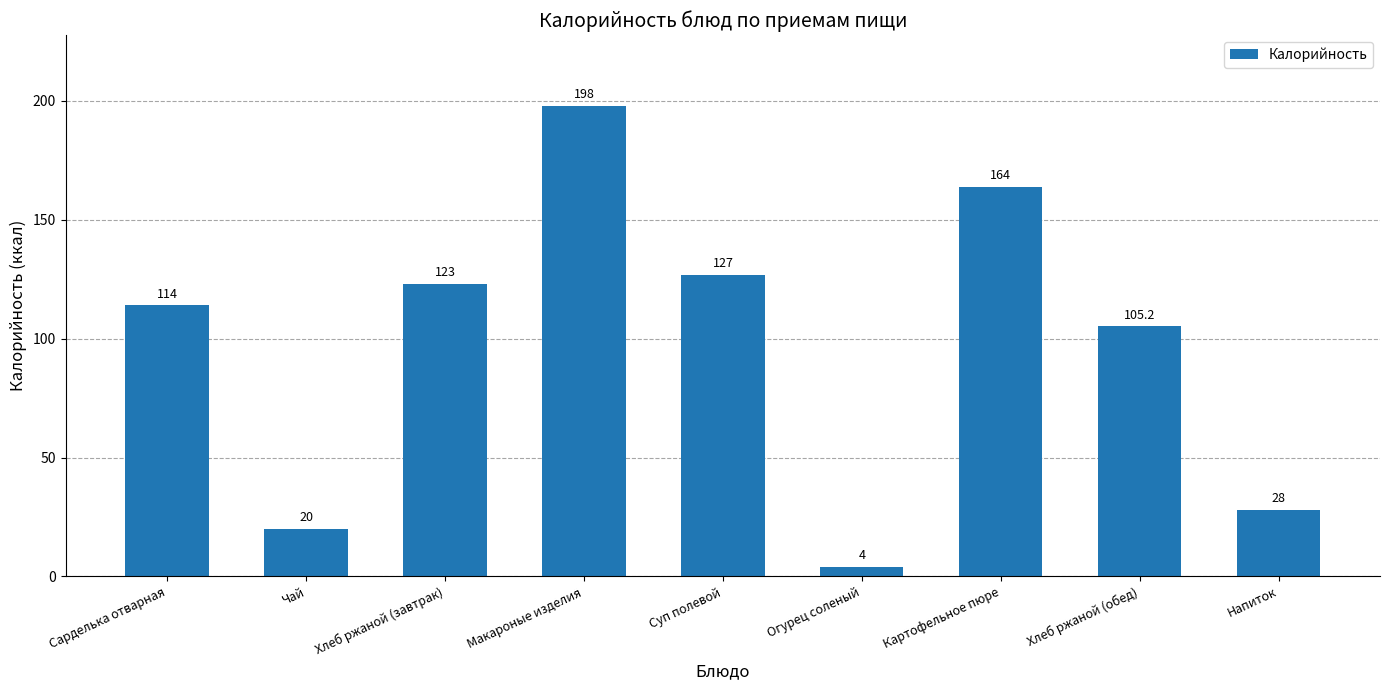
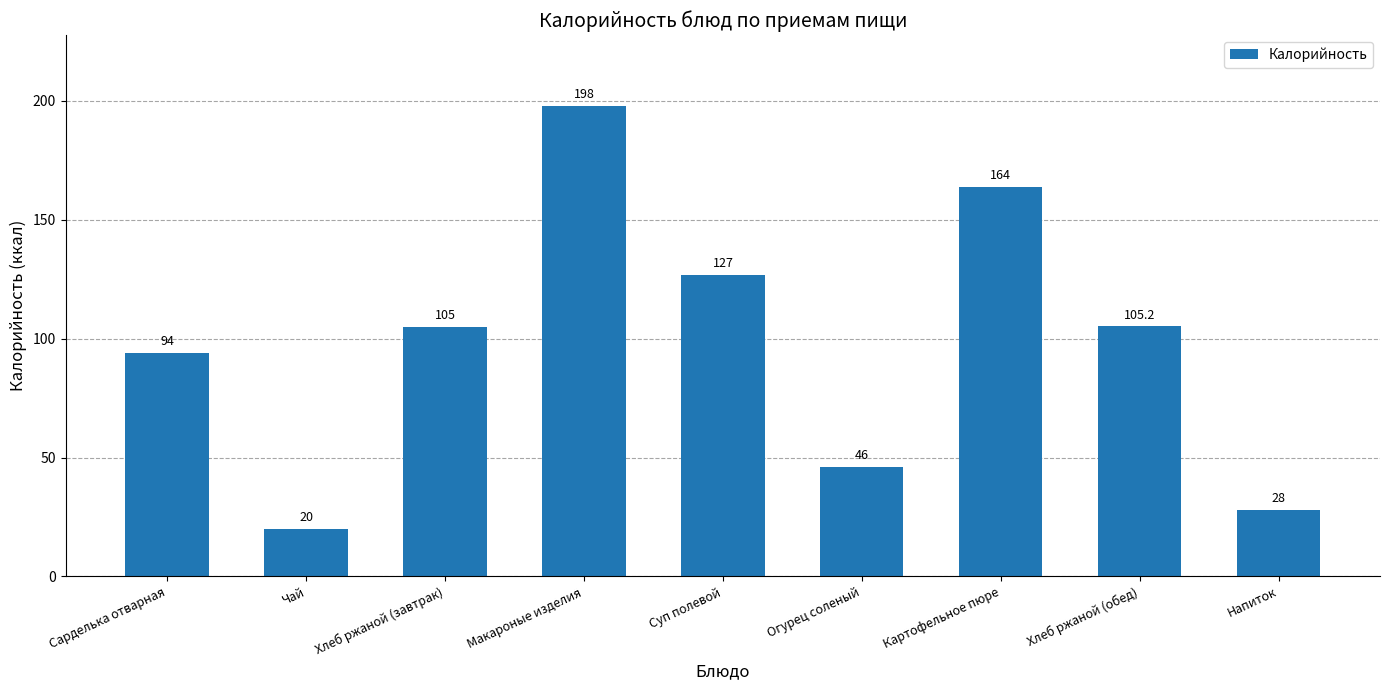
Сарделька отварная: 114 -> 94
Хлеб ржаной (завтрак): 123 -> 105
Огурец соленый: 4 -> 46
